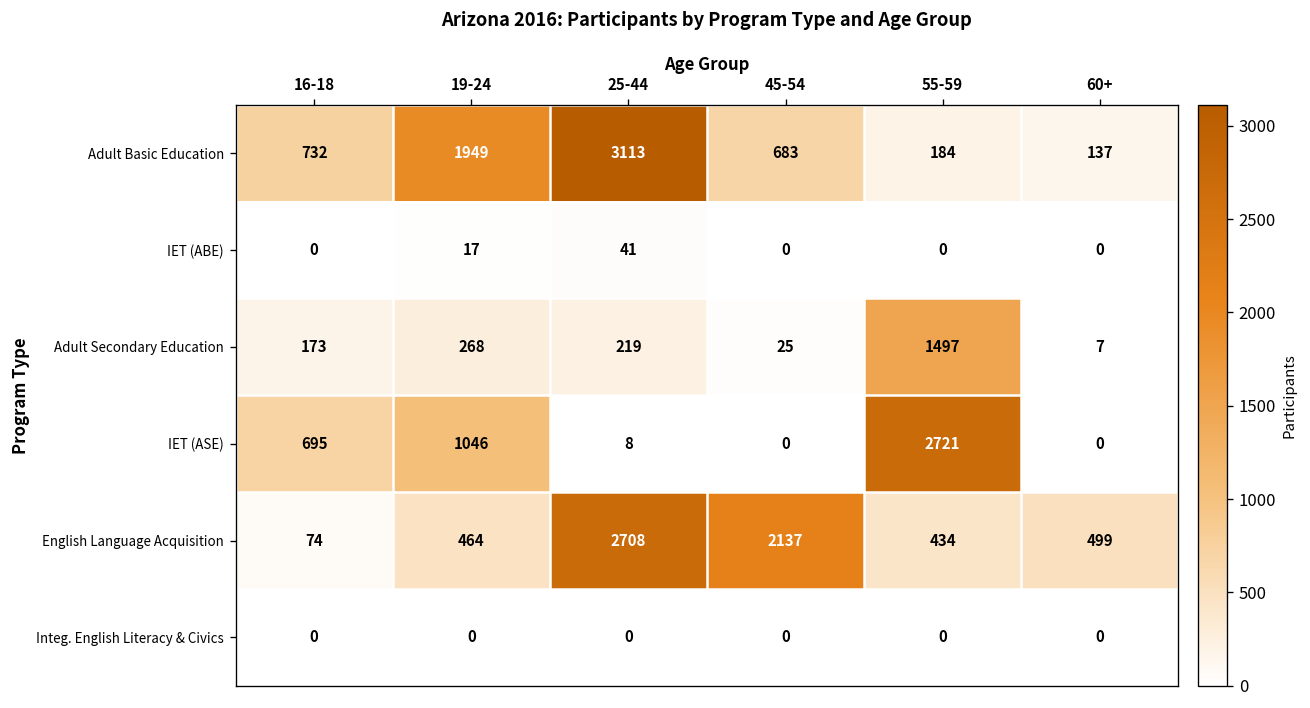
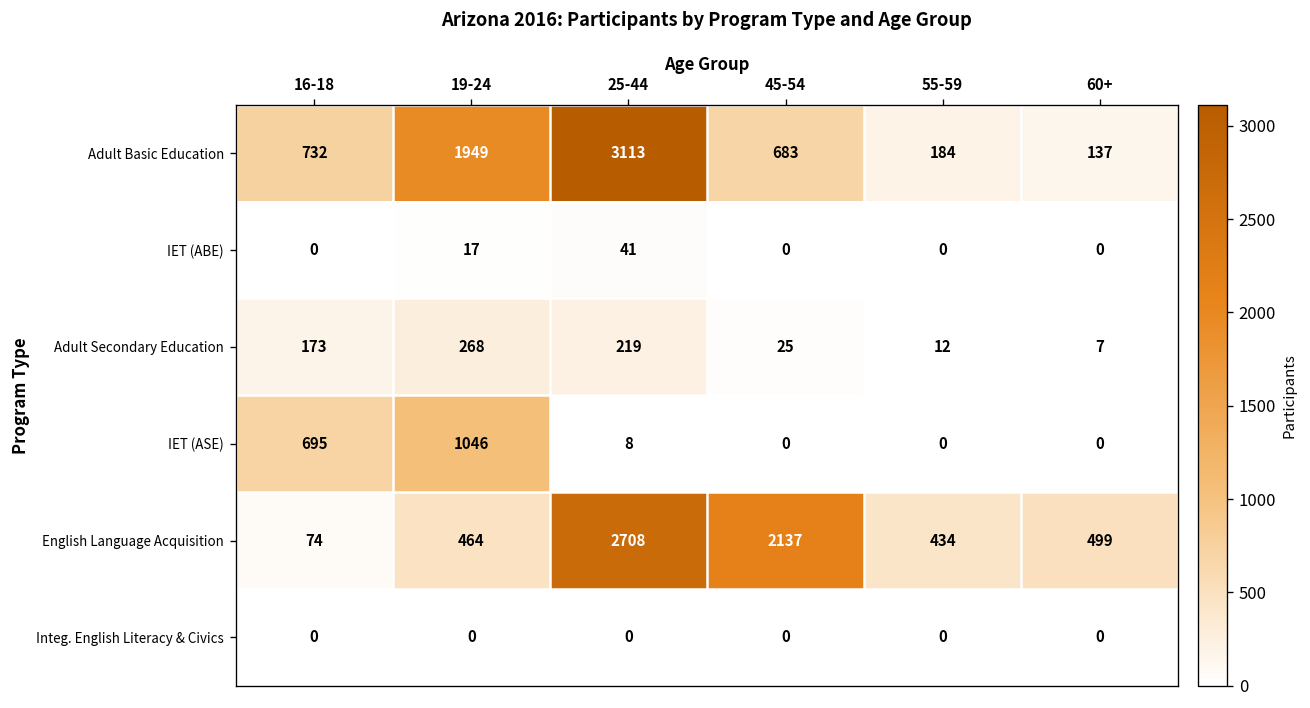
Adult Secondary Education, 55-59: 1497 -> 12
IET (ASE), 55-59: 2721 -> 0
